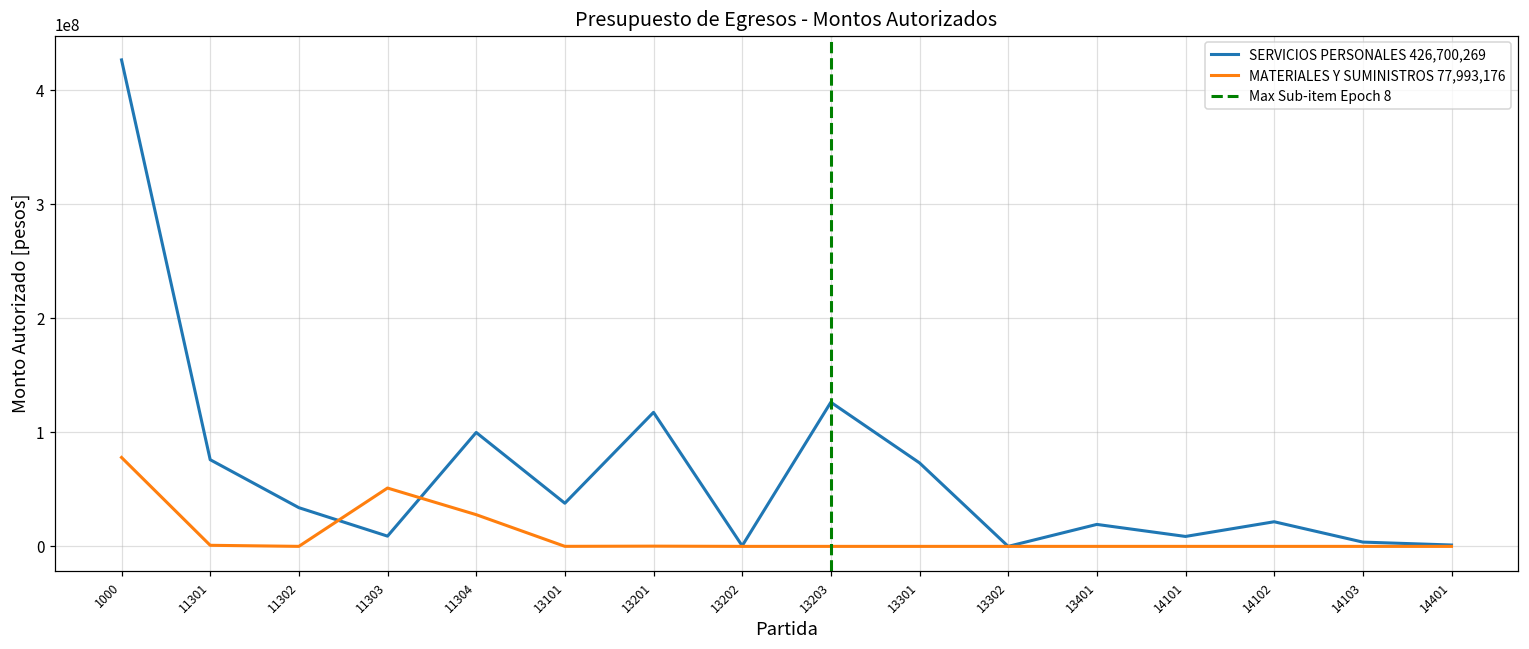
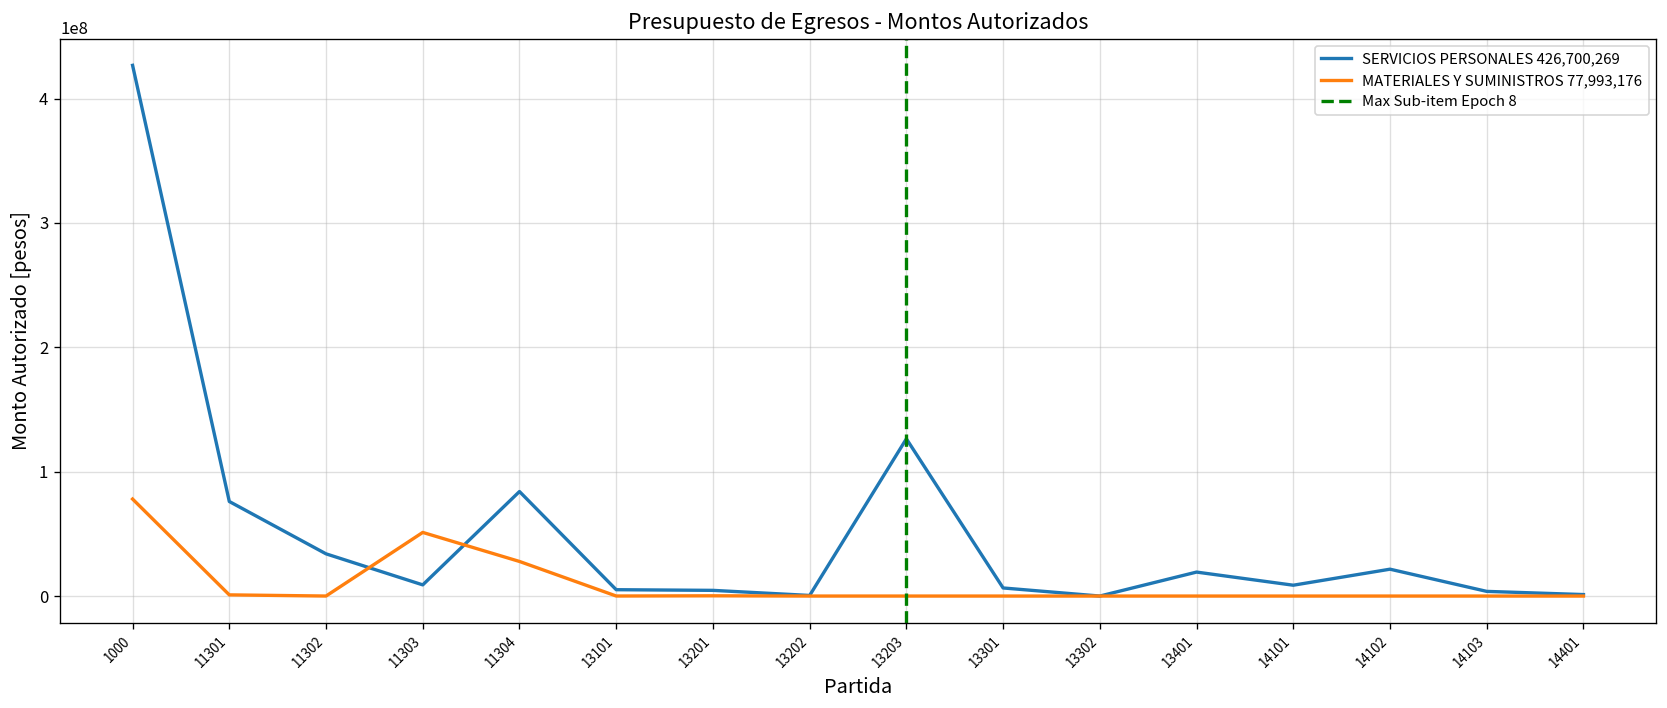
SERVICIOS PERSONALES 426,700,269, 11304: 100000000 -> 84000000
SERVICIOS PERSONALES 426,700,269, 13101: 38000000 -> 5000000
SERVICIOS PERSONALES 426,700,269, 13201: 118000000 -> 5000000
SERVICIOS PERSONALES 426,700,269, 13301: 73000000 -> 7000000
